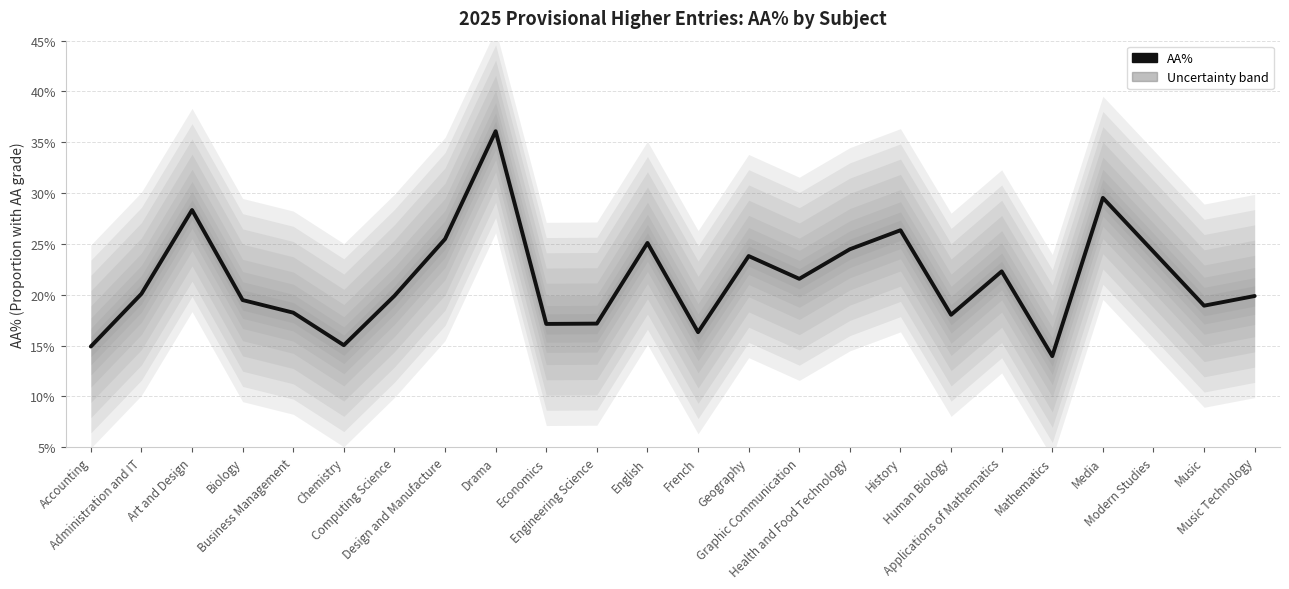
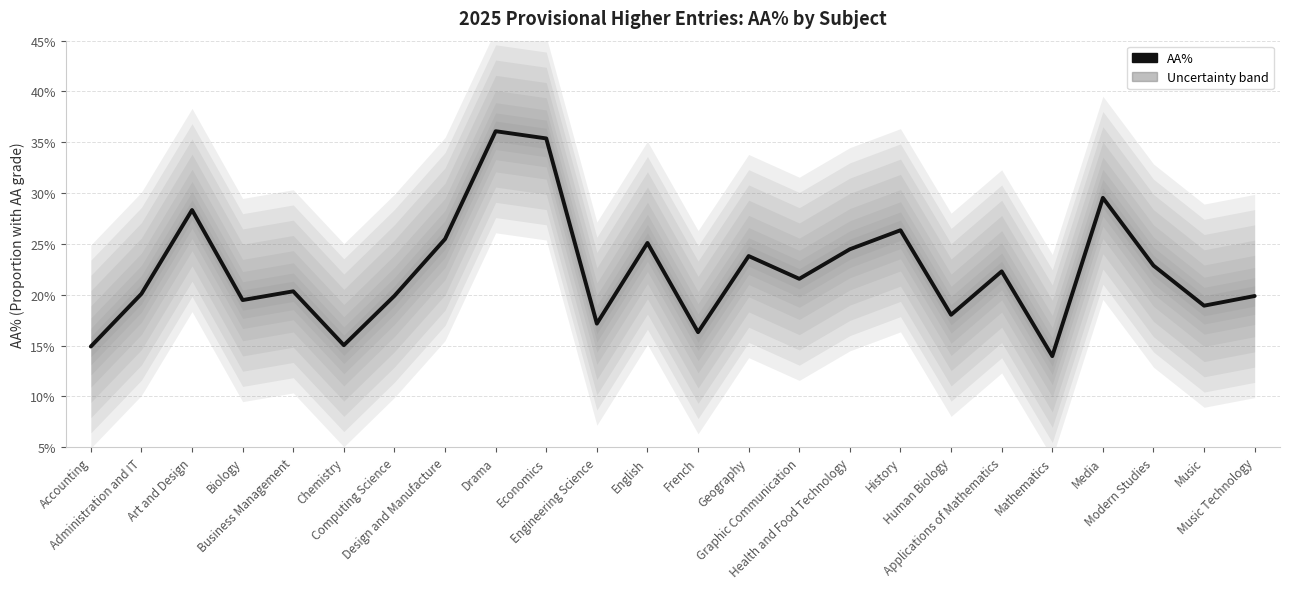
AA%, Business Management: 18.2% -> 20.3%
AA%, Economics: 17.1% -> 35.4%
AA%, Modern Studies: 24.2% -> 22.9%
